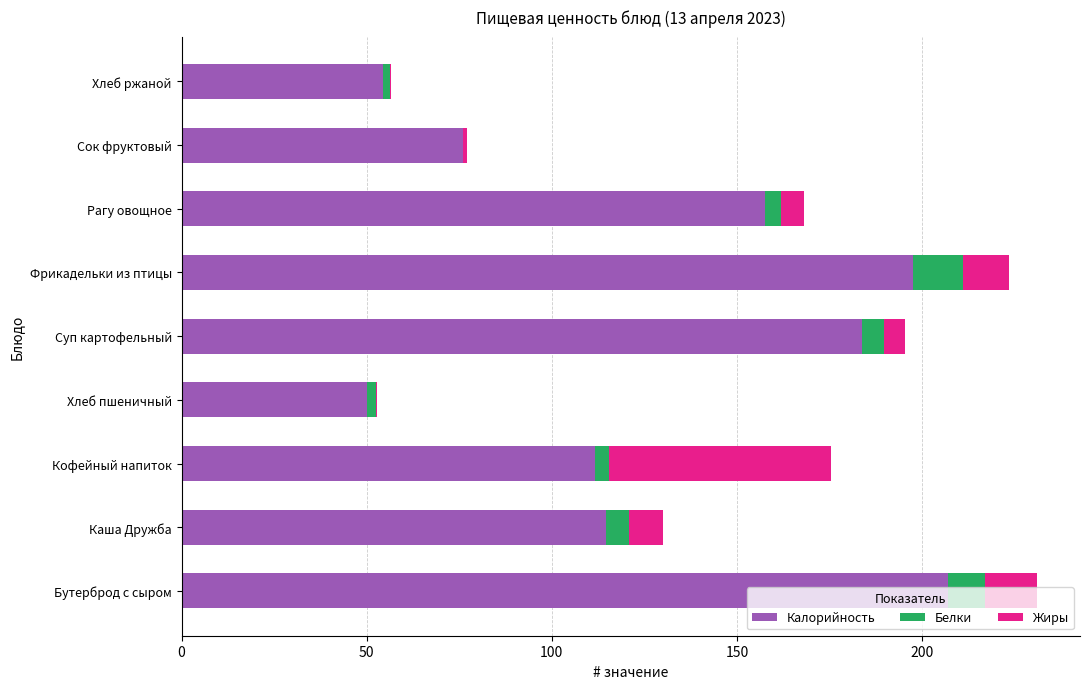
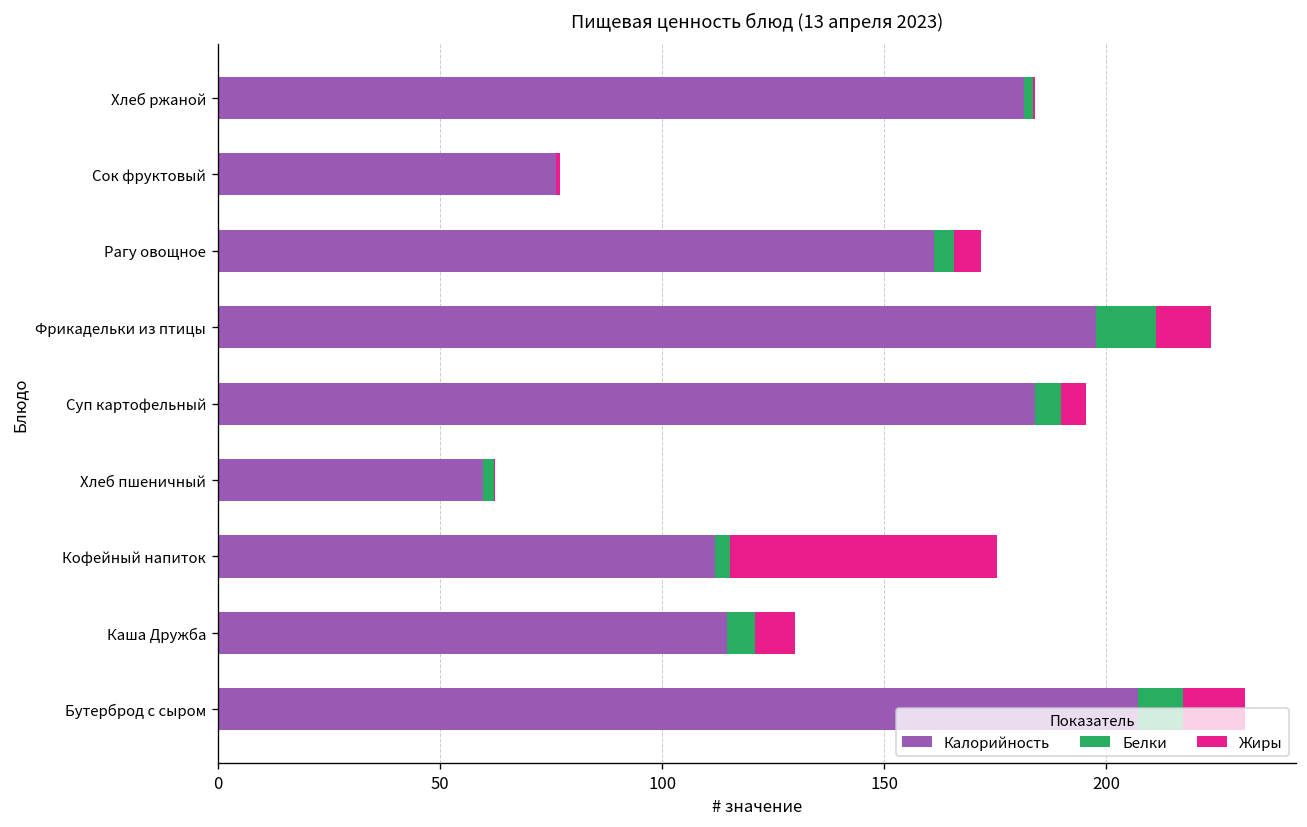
Калорийность, Хлеб ржаной: 54 -> 182
Калорийность, Рагу овощное: 157 -> 161
Калорийность, Хлеб пшеничный: 50 -> 60
